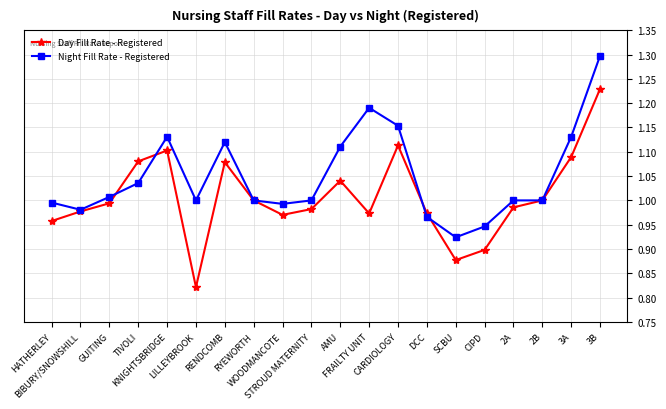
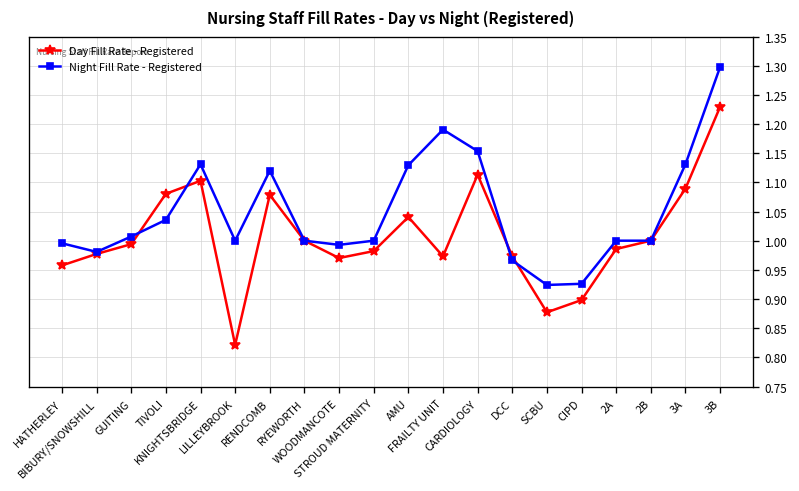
Night Fill Rate - Registered, AMU: 1.11 -> 1.13
Night Fill Rate - Registered, CIPD: 0.95 -> 0.93
